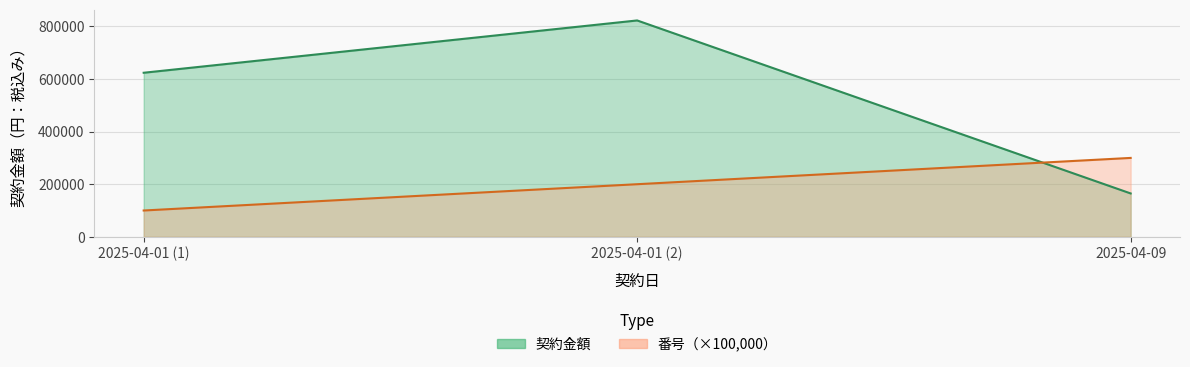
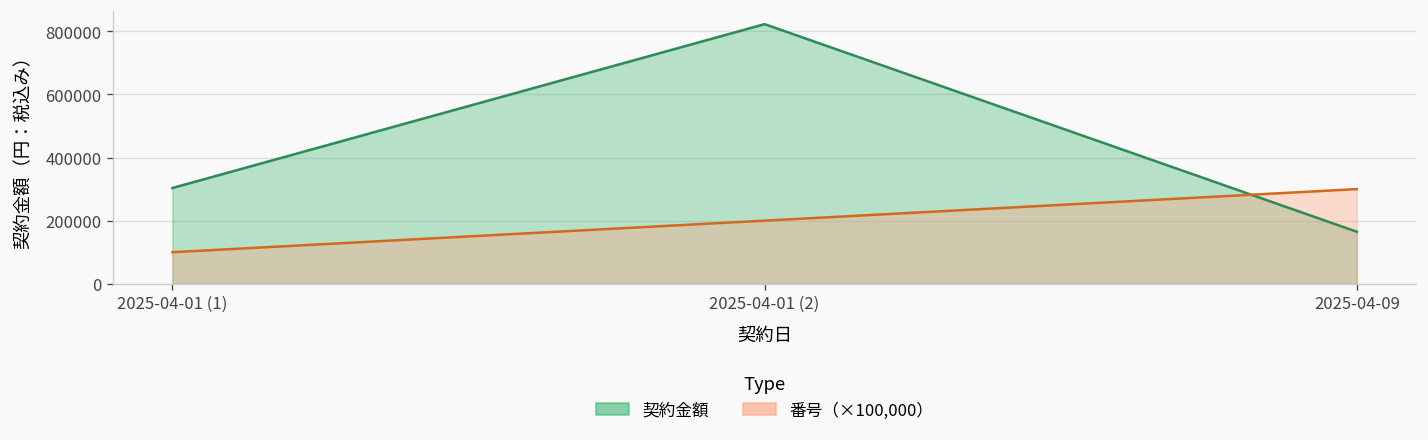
契約金額, 2025-04-01 (1): 620000 -> 300000
